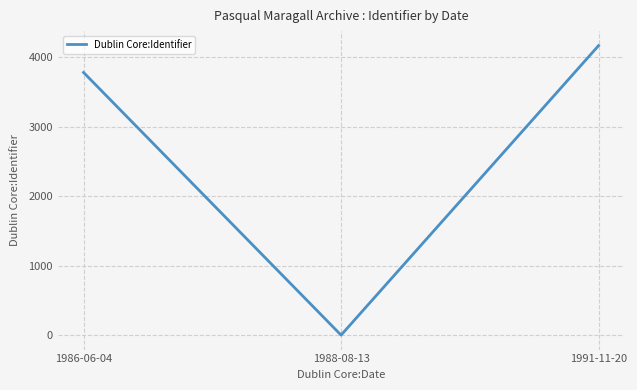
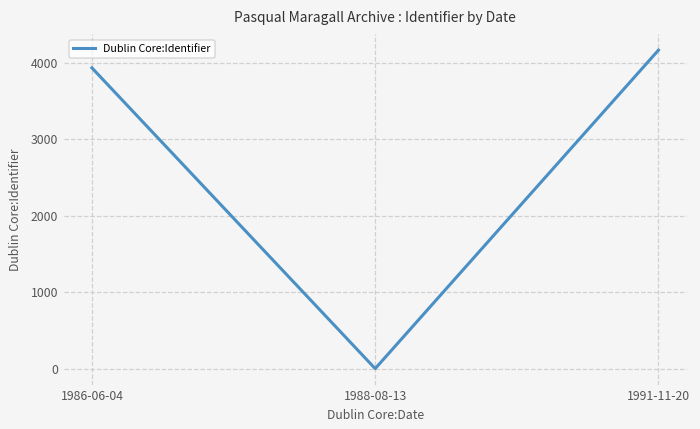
1986-06-04: 3800 -> 3900
